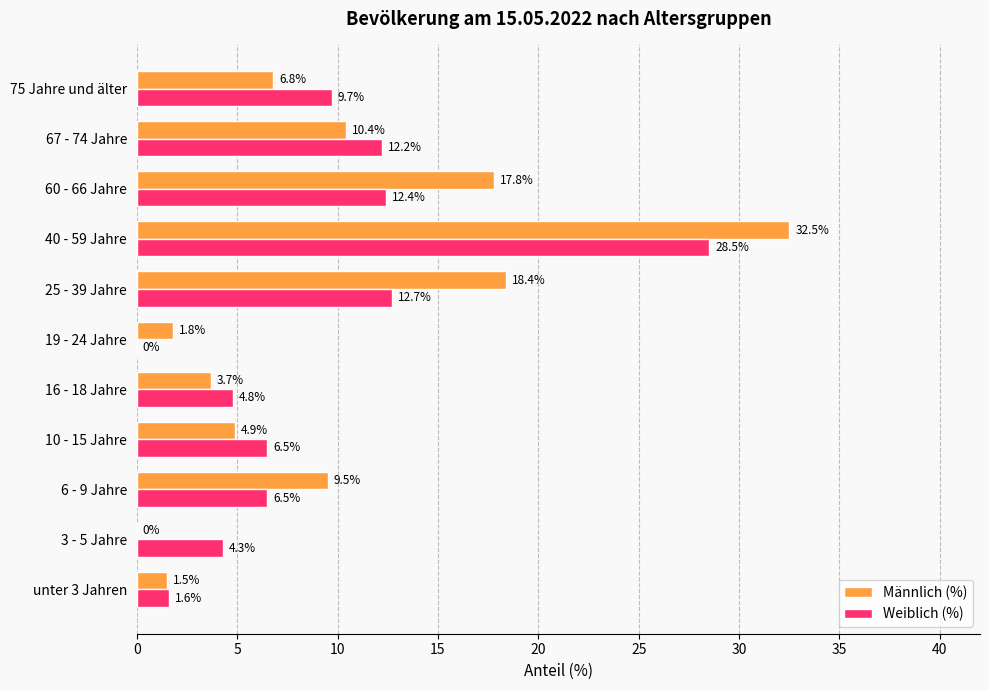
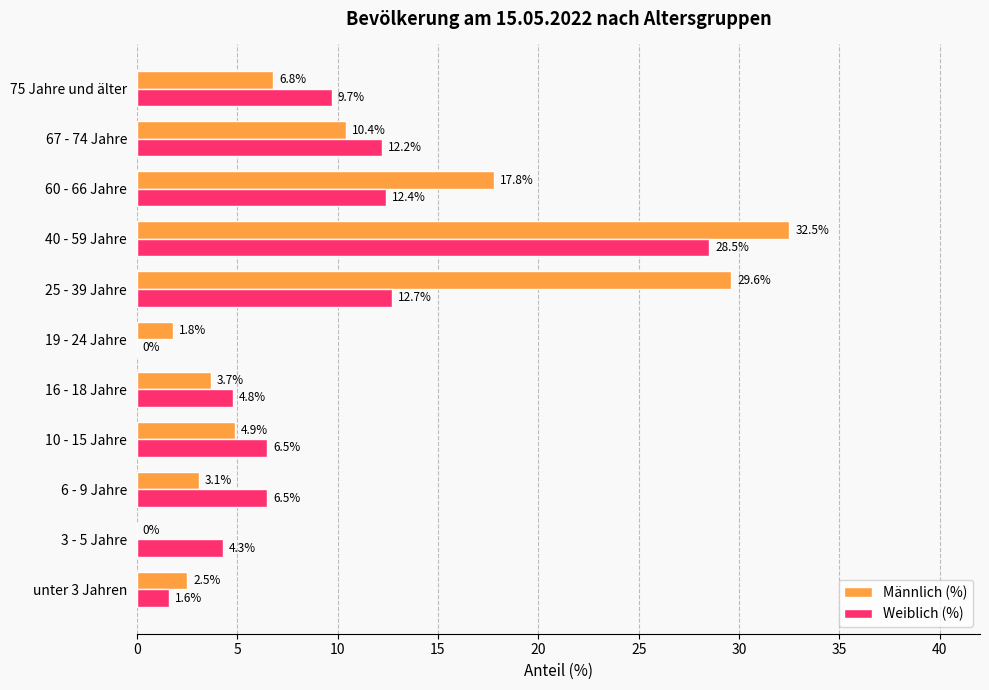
Männlich (%), 25 - 39 Jahre: 18.4% -> 29.6%
Männlich (%), 6 - 9 Jahre: 9.5% -> 3.1%
Männlich (%), unter 3 Jahren: 1.5% -> 2.5%
